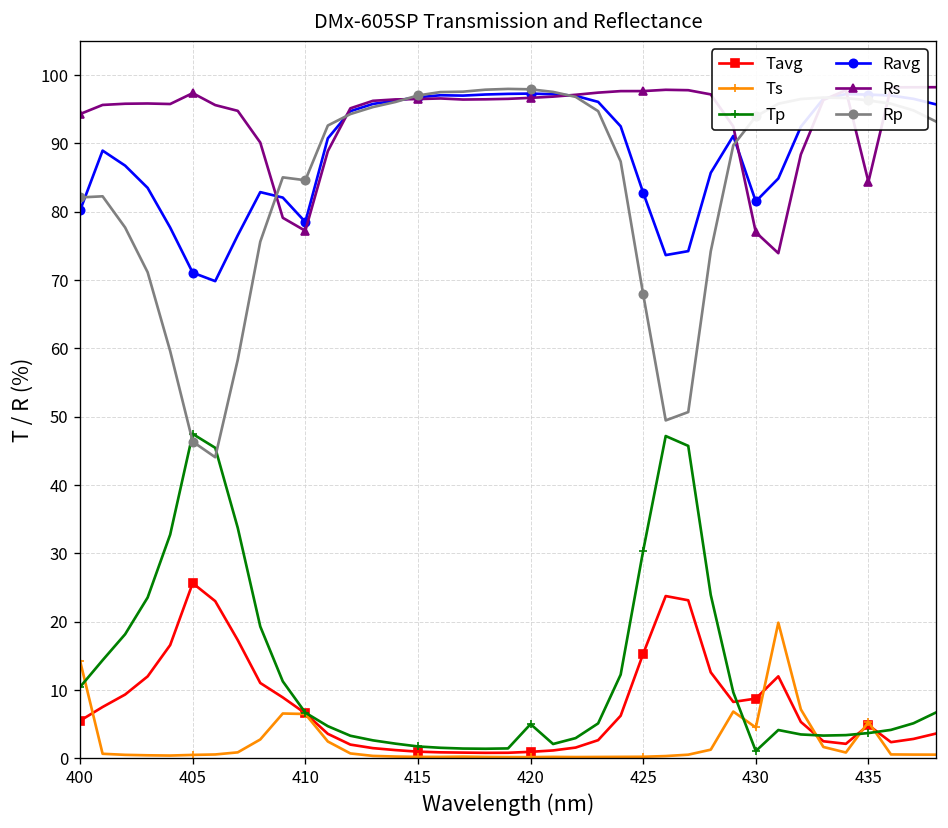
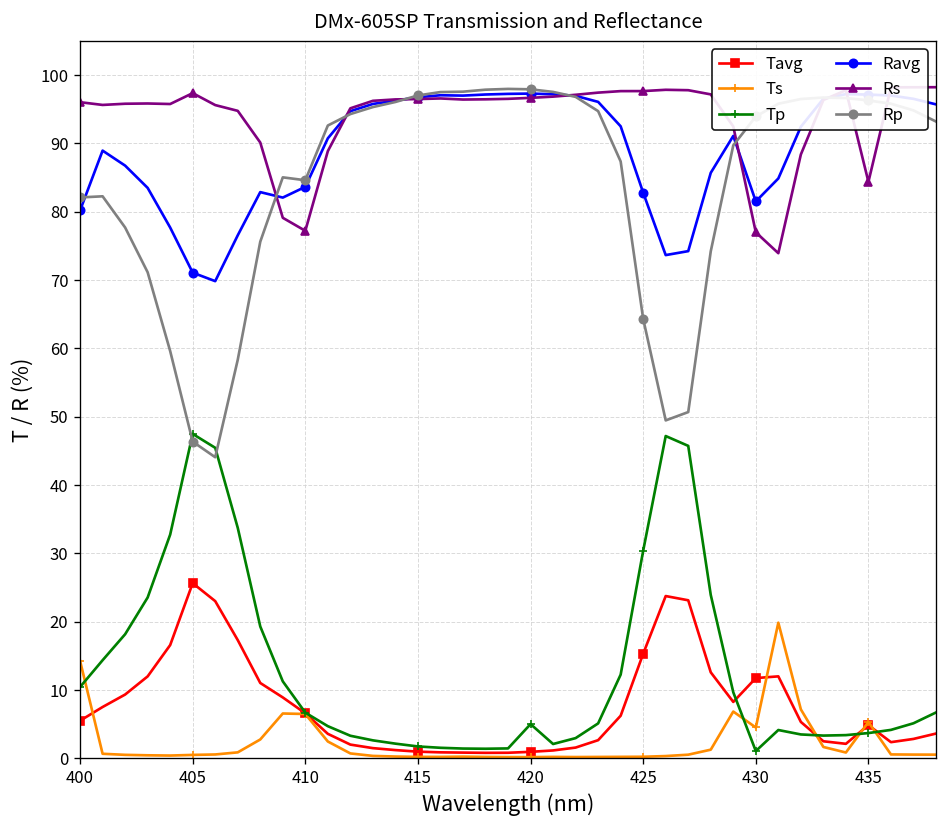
Rs, 400: 94 -> 96
Ravg, 410: 79 -> 84
Rp, 425: 68 -> 64
Tavg, 430: 9 -> 12
